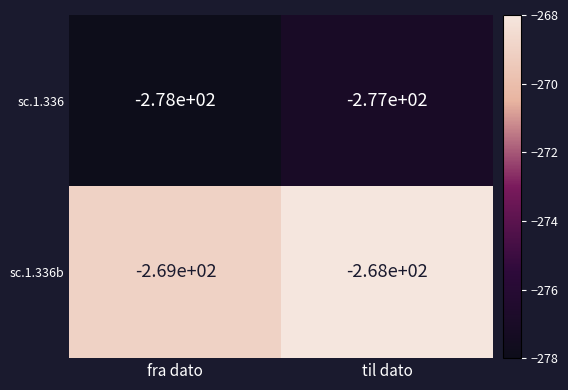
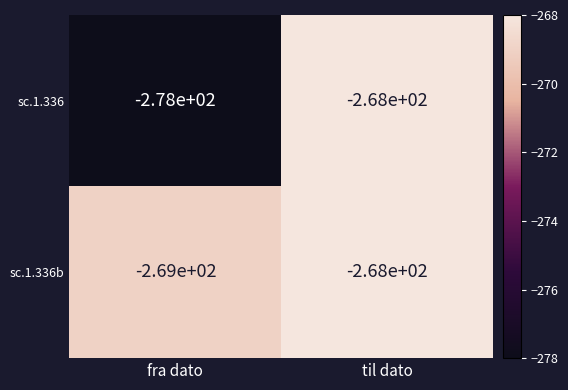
sc.1.336, til dato: -2.77e+02 -> -2.68e+02
